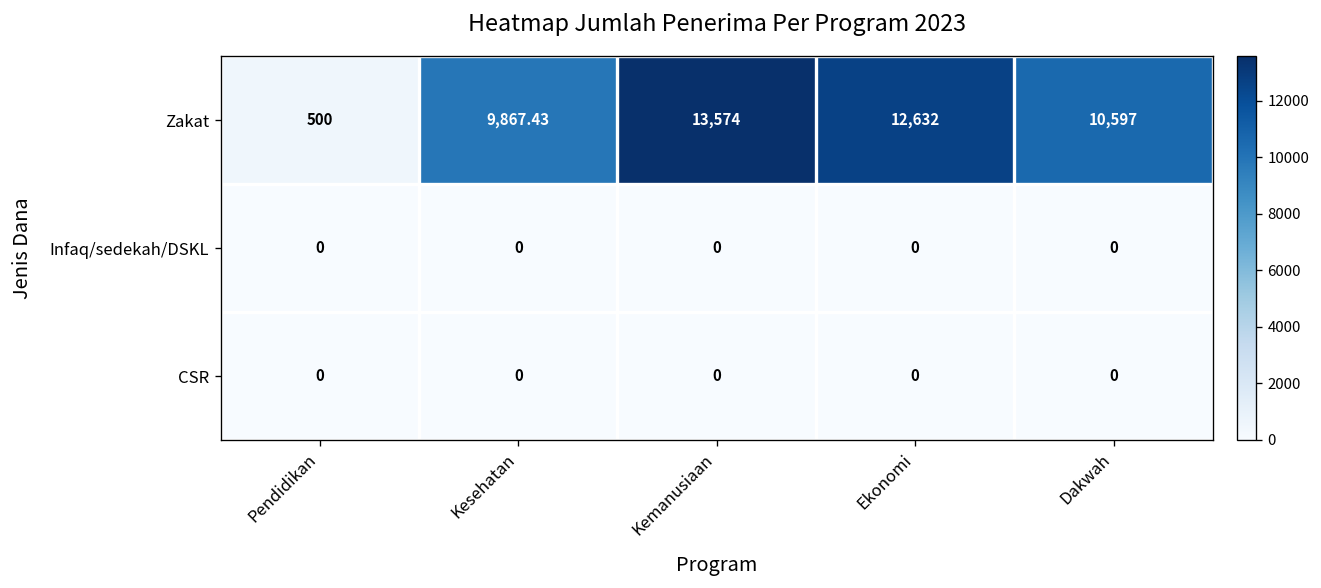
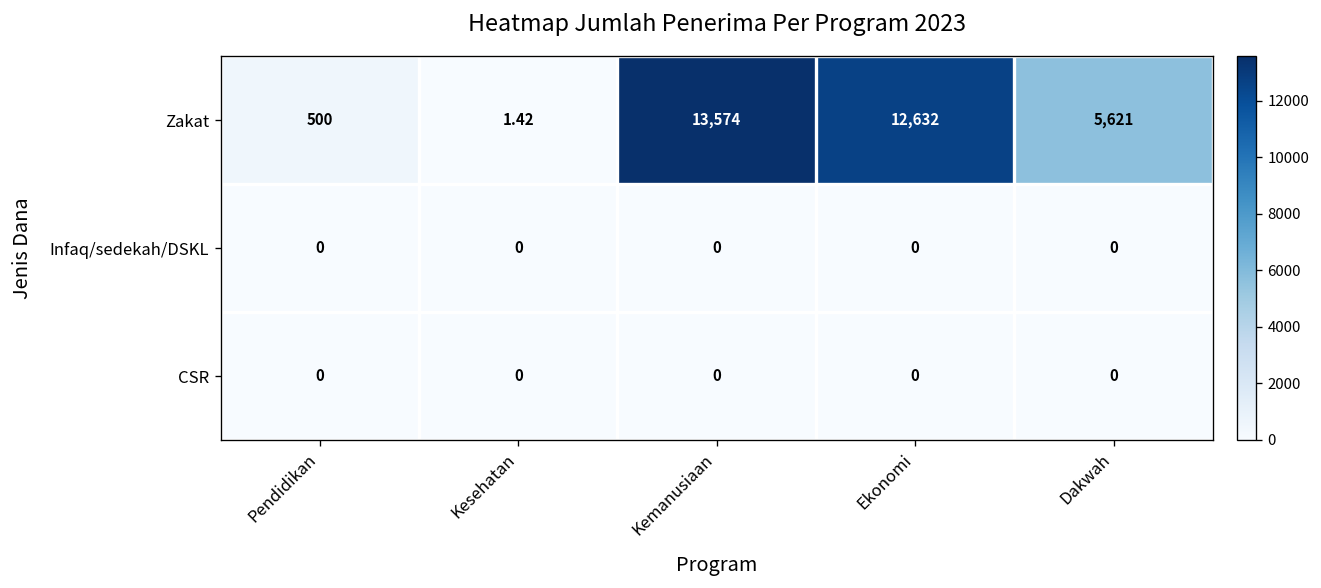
Zakat, Kesehatan: 9,867.43 -> 1.42
Zakat, Dakwah: 10,597 -> 5,621
